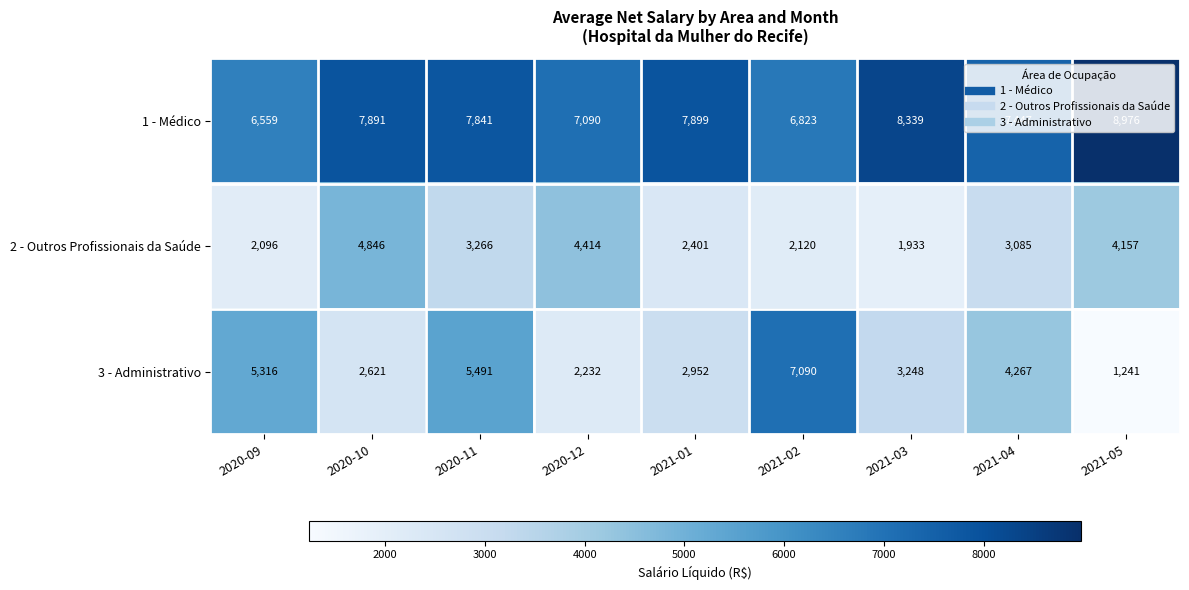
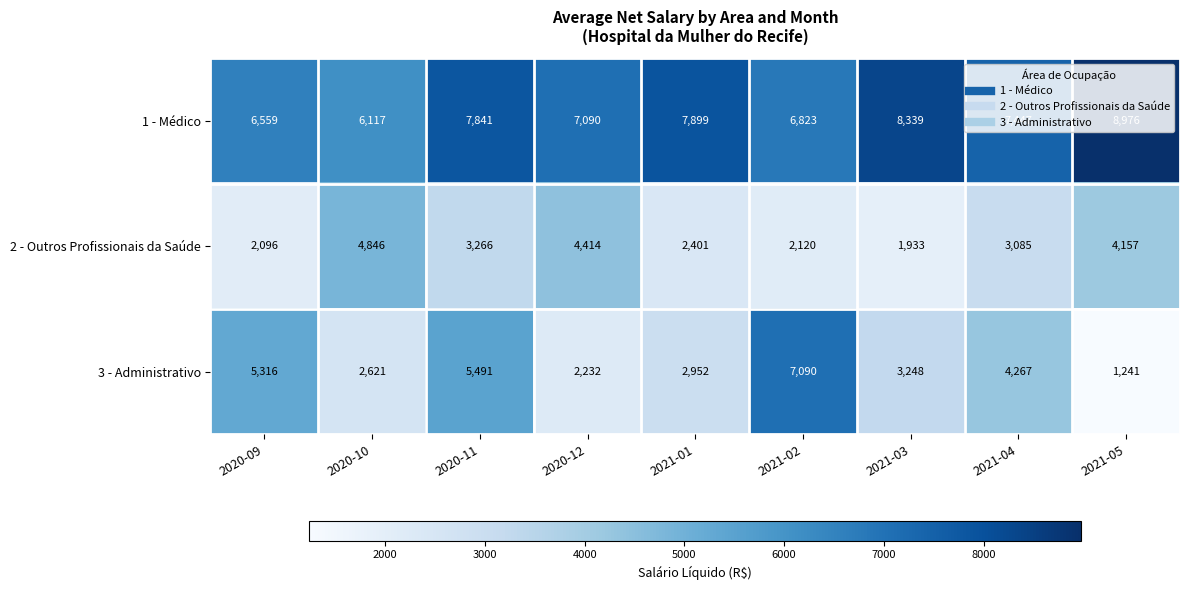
1 - Médico, 2020-10: 7,891 -> 6,117
